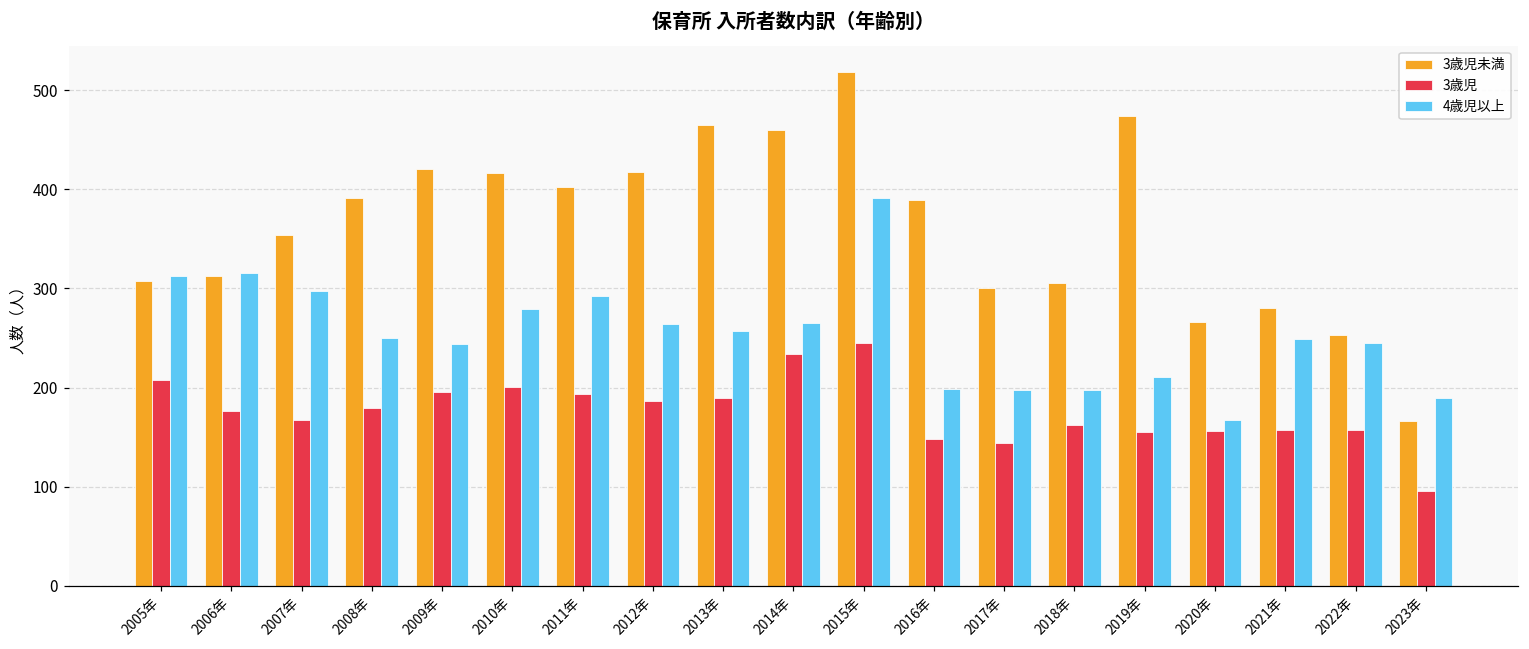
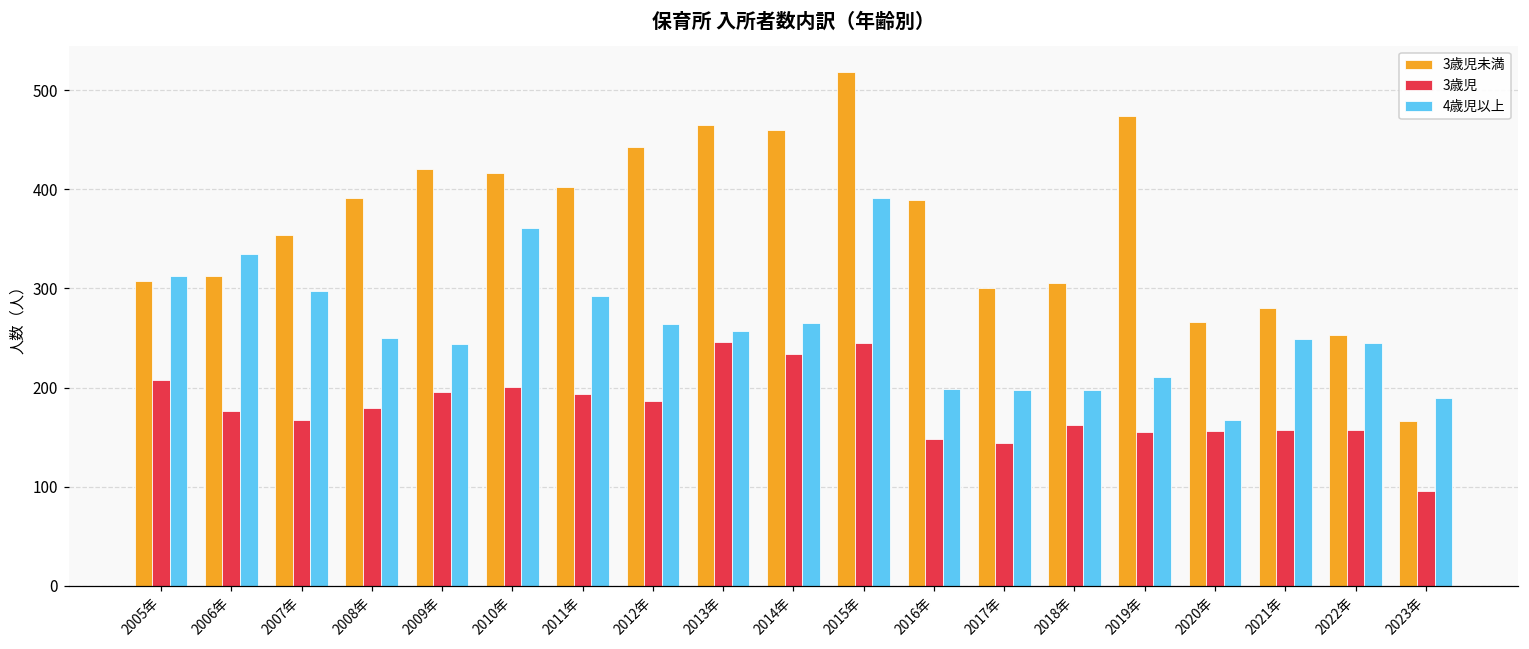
4歳児以上, 2006年: 320 -> 340
4歳児以上, 2010年: 280 -> 360
3歳児未満, 2012年: 420 -> 440
3歳児, 2013年: 190 -> 250
